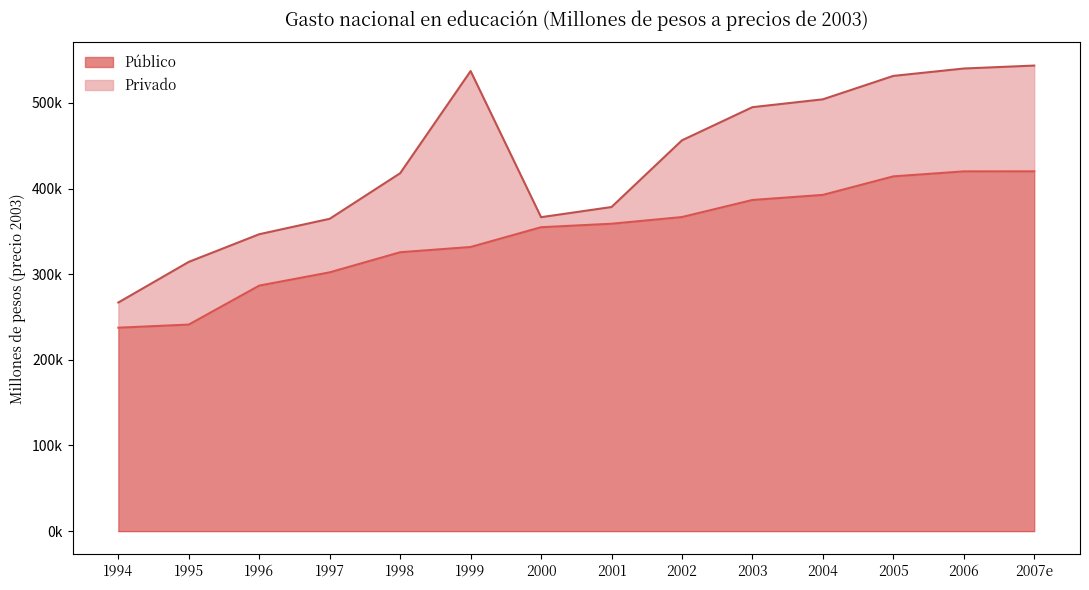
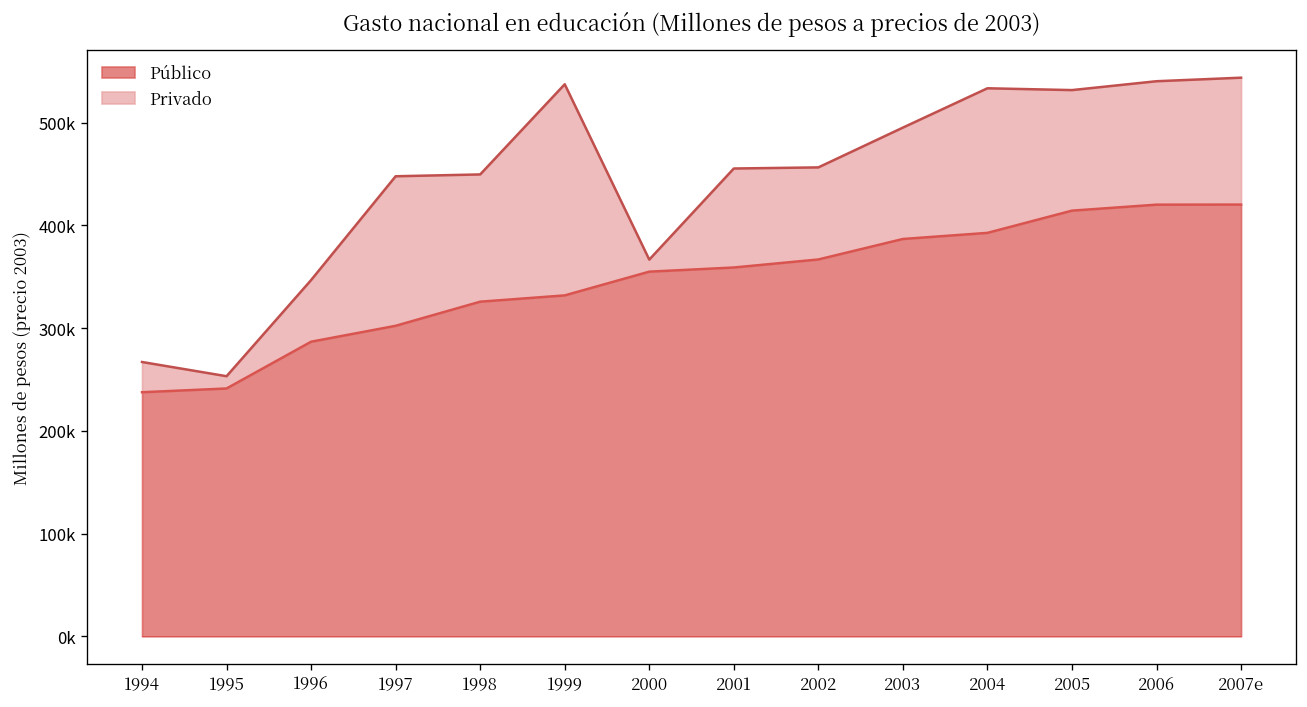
Privado, 1995: 70000 -> 10000
Privado, 1997: 60000 -> 150000
Privado, 1998: 90000 -> 120000
Privado, 2001: 20000 -> 100000
Privado, 2004: 110000 -> 140000
